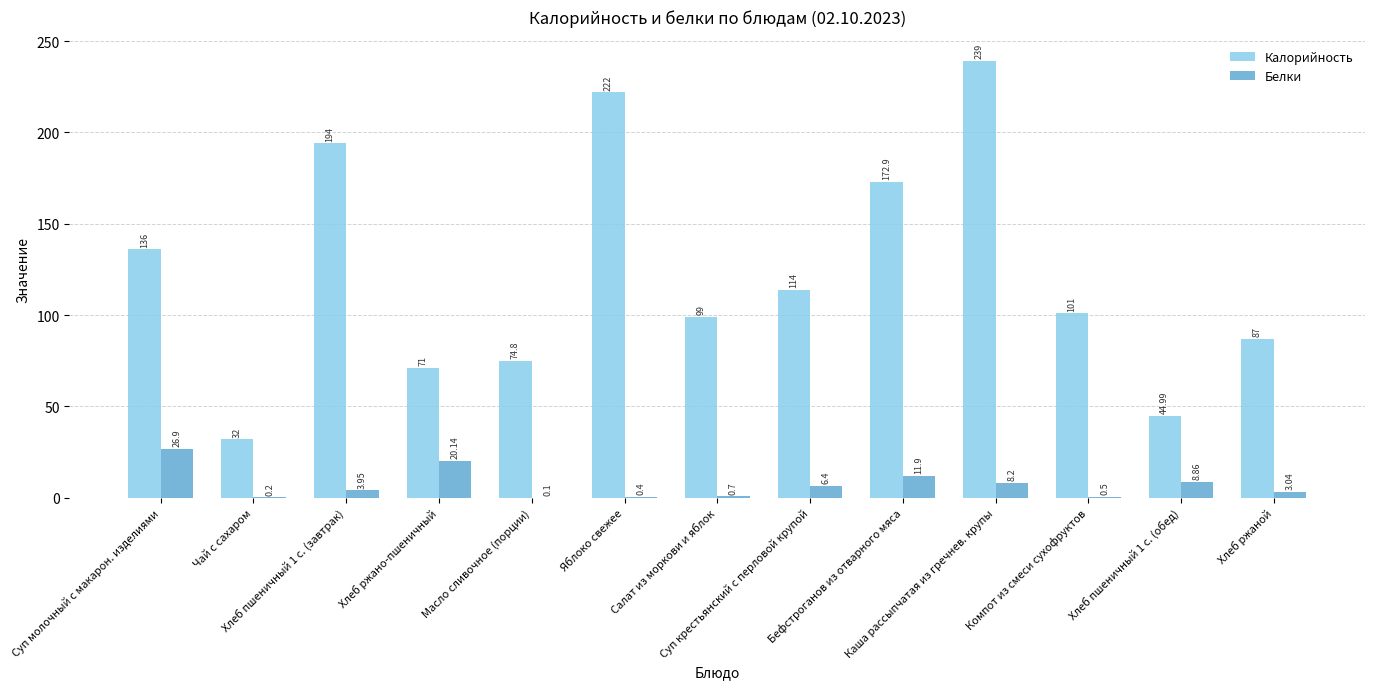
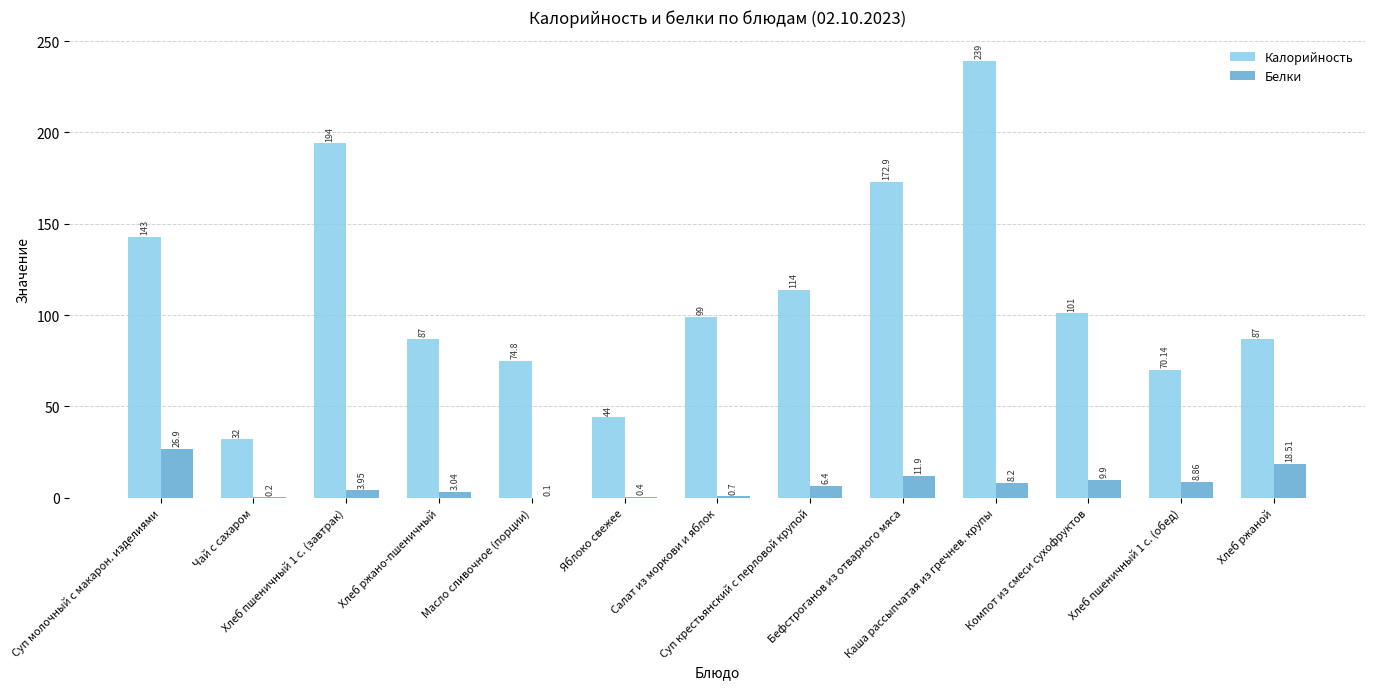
Калорийность, Суп молочный с макарон. изделиями: 136 -> 143
Калорийность, Хлеб ржано-пшеничный: 71 -> 87
Белки, Хлеб ржано-пшеничный: 20.14 -> 3.04
Калорийность, Яблоко свежее: 222 -> 44
Белки, Компот из смеси сухофруктов: 0.5 -> 9.9
Калорийность, Хлеб пшеничный 1 с. (обед): 44.99 -> 70.14
Белки, Хлеб ржаной: 3.04 -> 18.51
